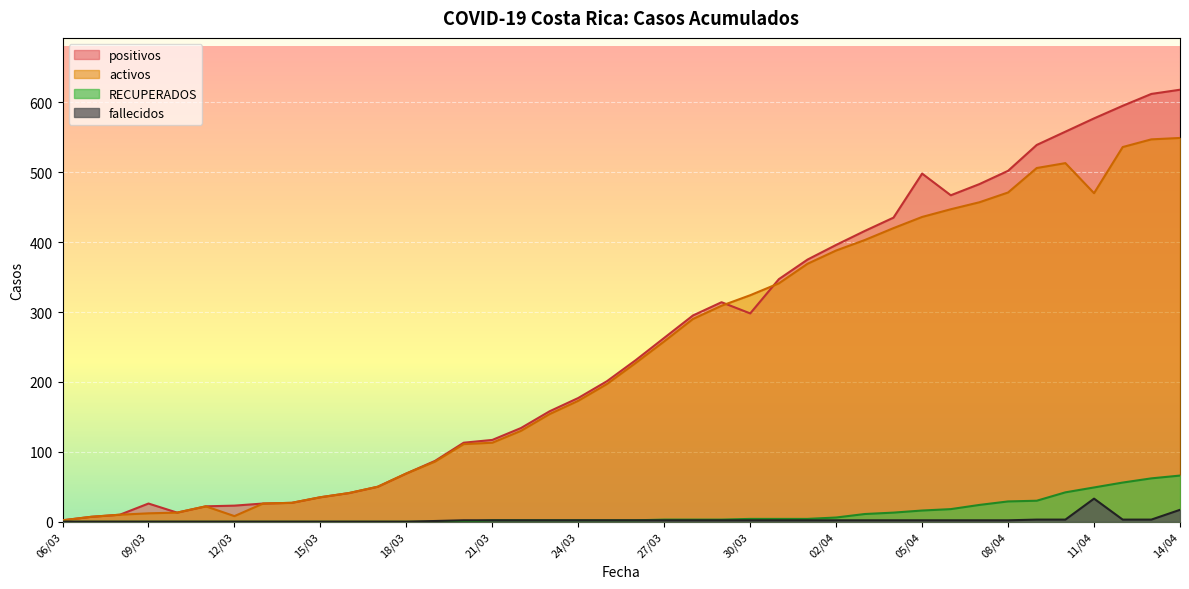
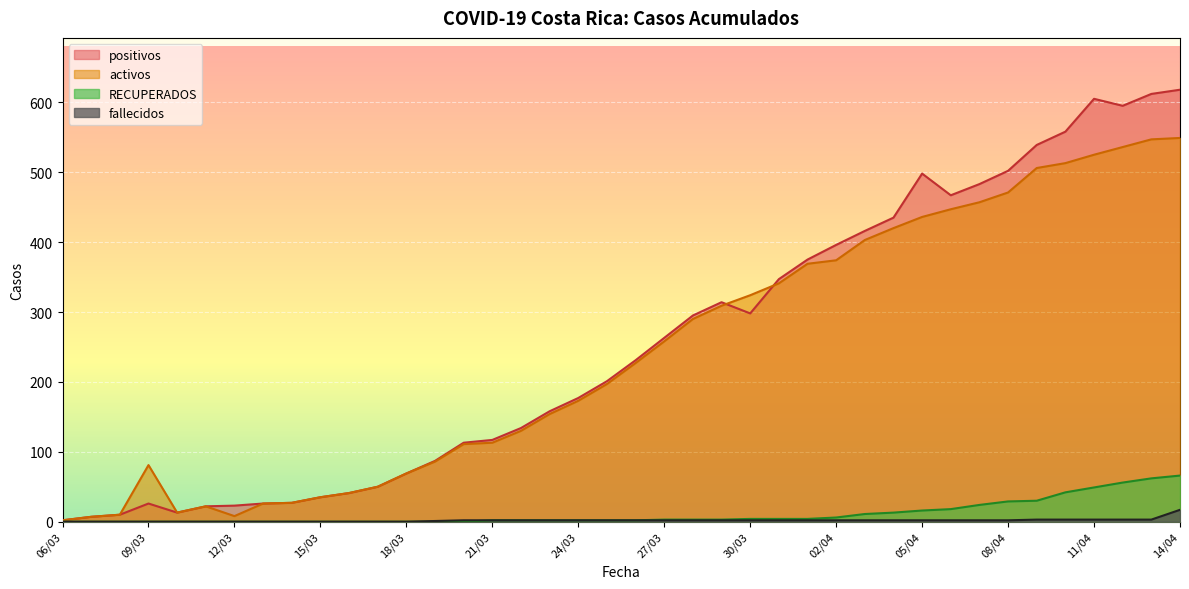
activos, 09/03: 10 -> 80
activos, 02/04: 390 -> 370
positivos, 11/04: 580 -> 610
activos, 11/04: 470 -> 530
fallecidos, 11/04: 30 -> 0
